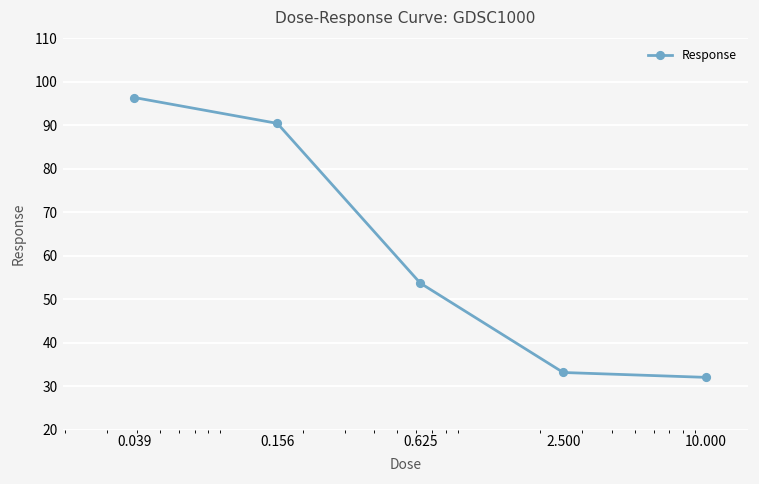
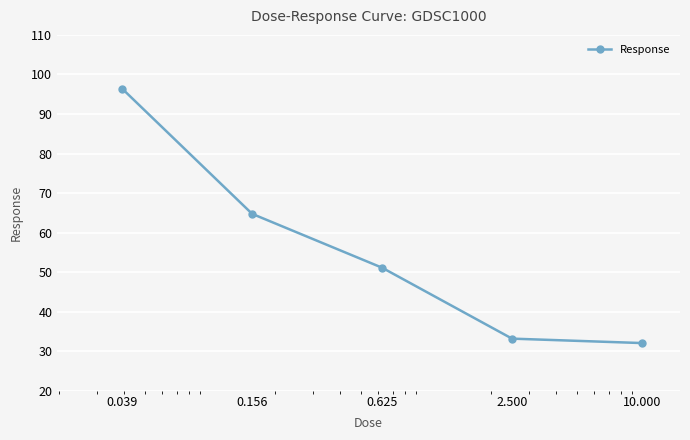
0.156: 90 -> 65
0.625: 54 -> 51
